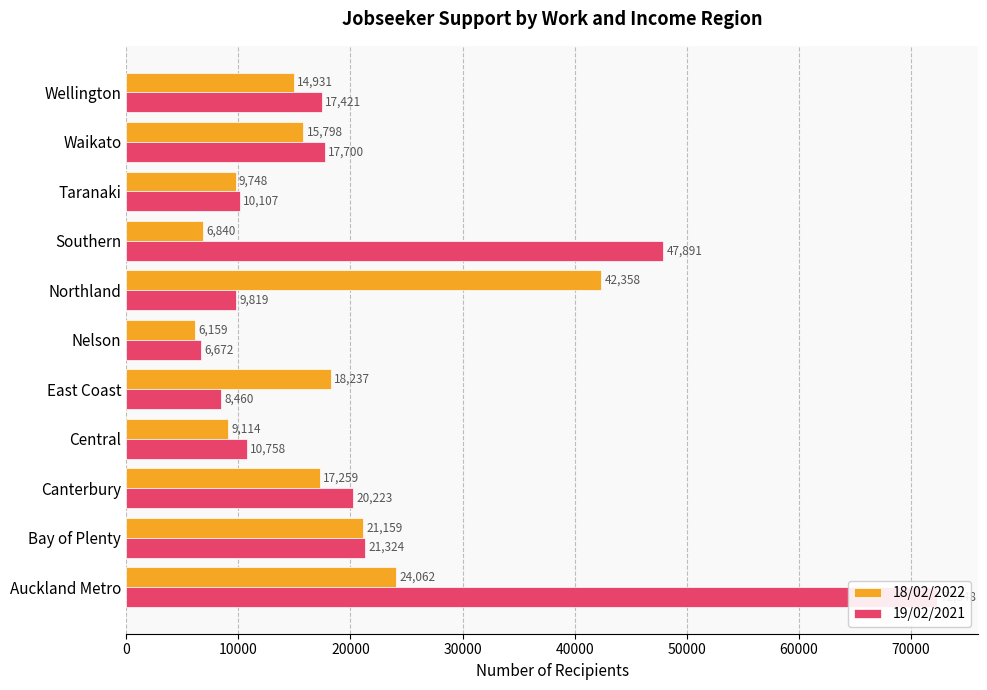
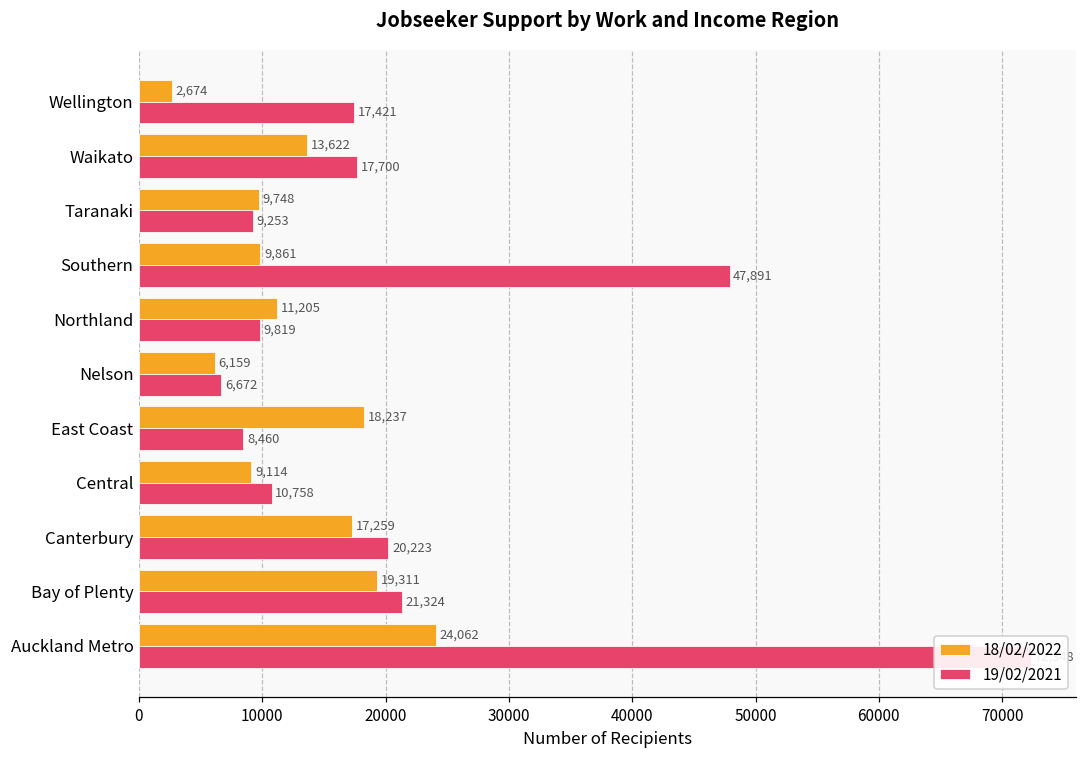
18/02/2022, Wellington: 14,931 -> 2,674
18/02/2022, Waikato: 15,798 -> 13,622
19/02/2021, Taranaki: 10,107 -> 9,253
18/02/2022, Southern: 6,840 -> 9,861
18/02/2022, Northland: 42,358 -> 11,205
18/02/2022, Bay of Plenty: 21,159 -> 19,311
